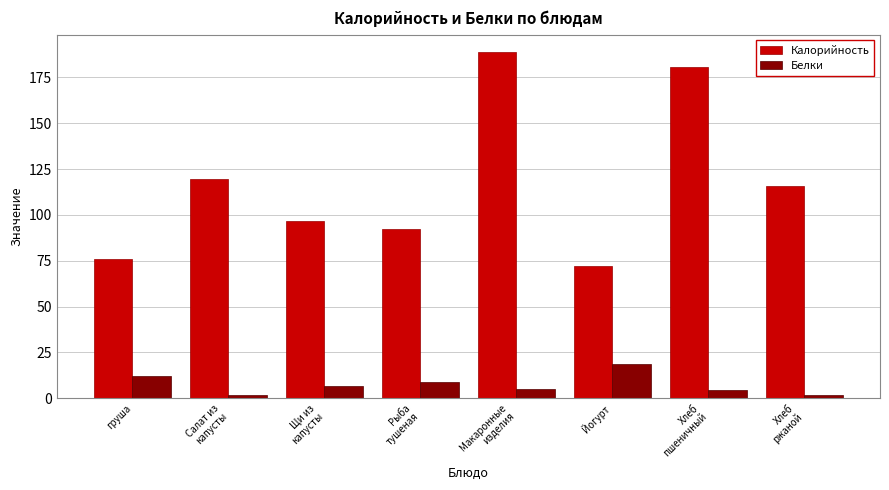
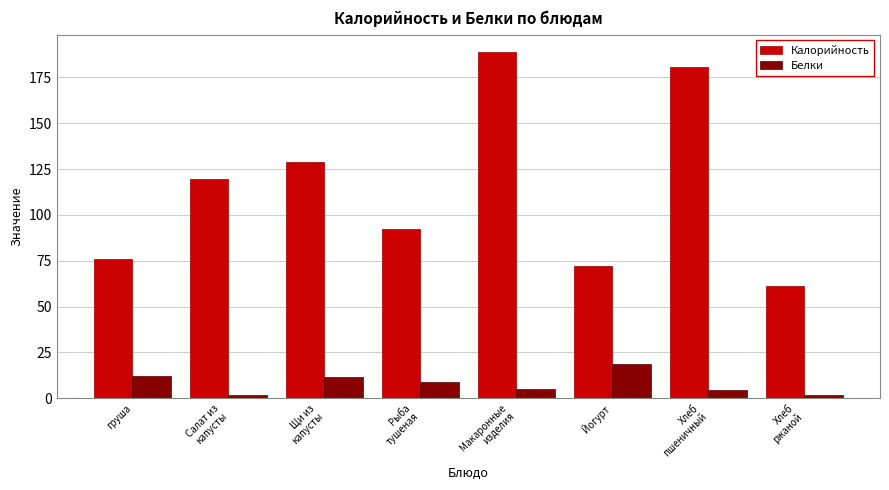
Калорийность, Щи из капусты: 97 -> 129
Белки, Щи из капусты: 7 -> 11
Калорийность, Хлеб ржаной: 116 -> 61
